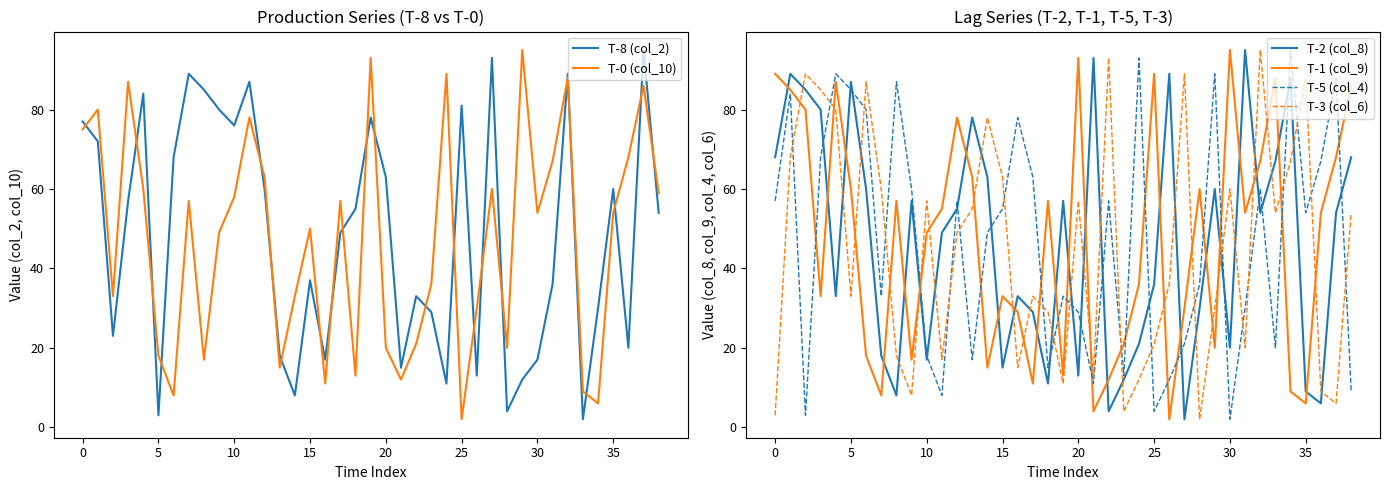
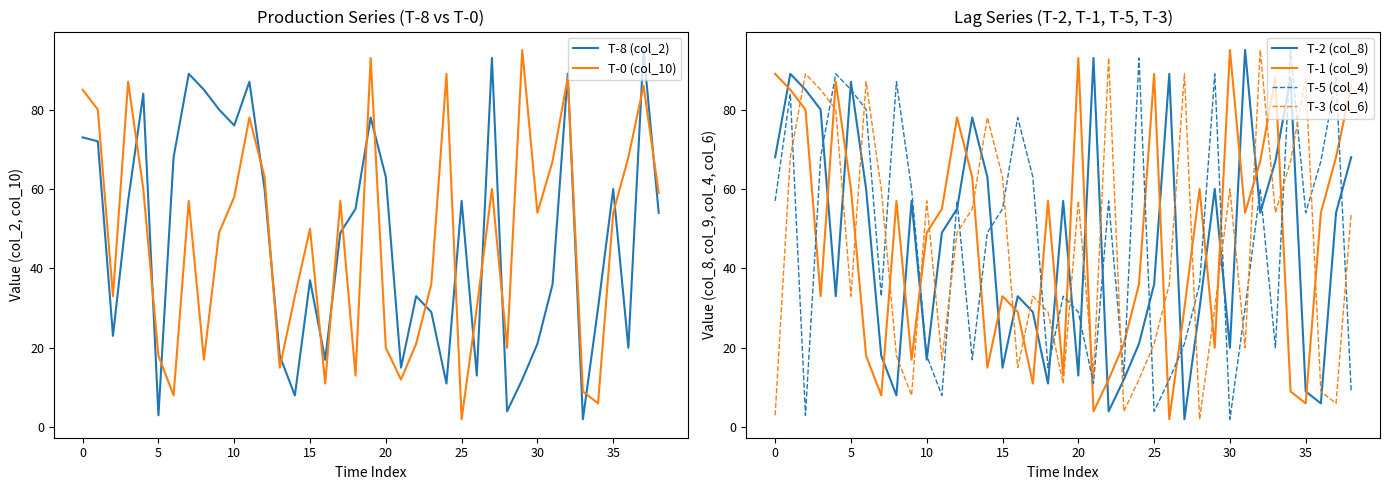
Production Series (T-8 vs T-0), T-8 (col_2), 0: 77 -> 73
Production Series (T-8 vs T-0), T-0 (col_10), 0: 75 -> 85
Production Series (T-8 vs T-0), T-8 (col_2), 25: 81 -> 57
Production Series (T-8 vs T-0), T-8 (col_2), 30: 17 -> 21
